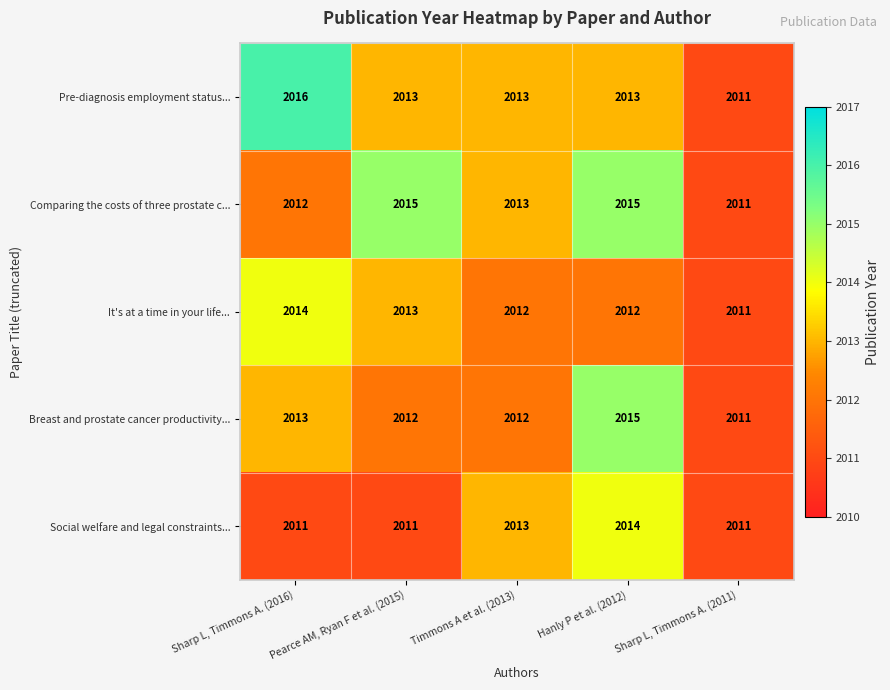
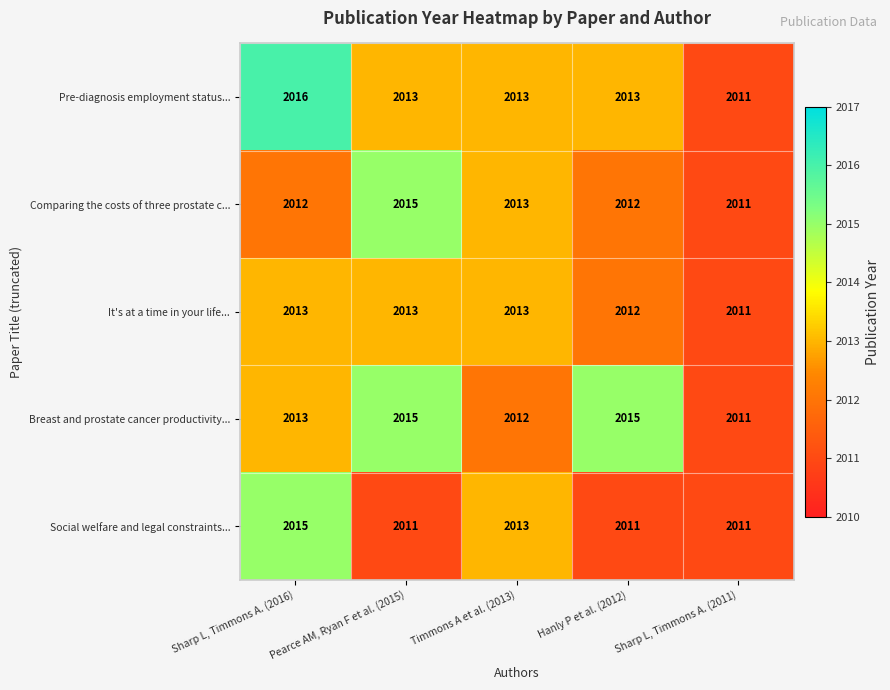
Comparing the costs of three prostate c..., Hanly P et al. (2012): 2015 -> 2012
It's at a time in your life..., Sharp L, Timmons A. (2016): 2014 -> 2013
It's at a time in your life..., Timmons A et al. (2013): 2012 -> 2013
Breast and prostate cancer productivity..., Pearce AM, Ryan F et al. (2015): 2012 -> 2015
Social welfare and legal constraints..., Sharp L, Timmons A. (2016): 2011 -> 2015
Social welfare and legal constraints..., Hanly P et al. (2012): 2014 -> 2011
